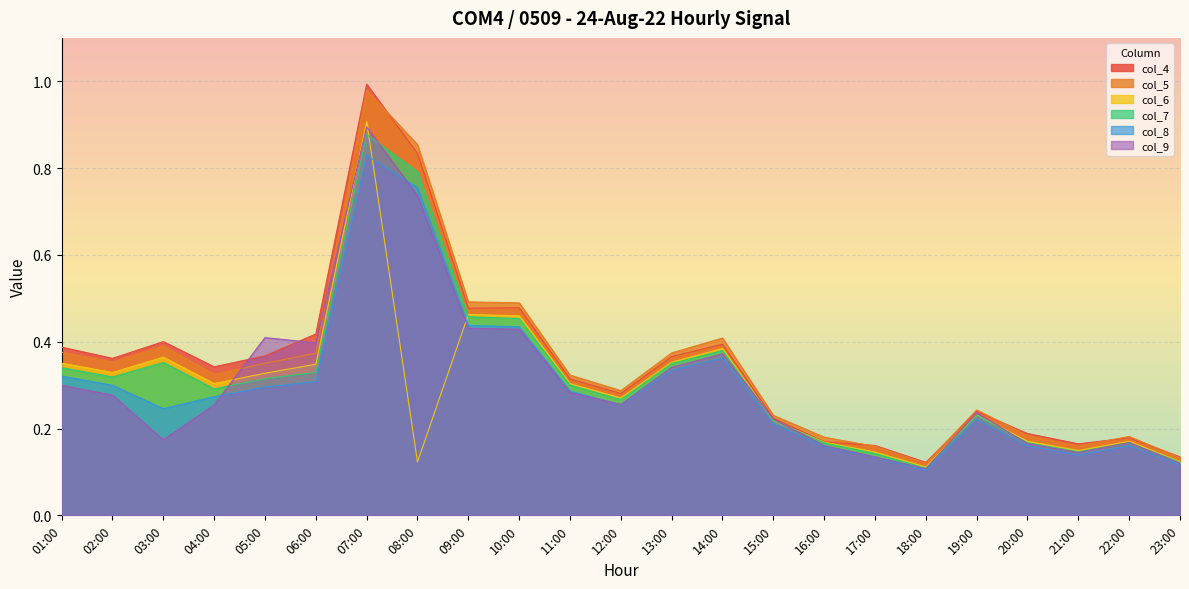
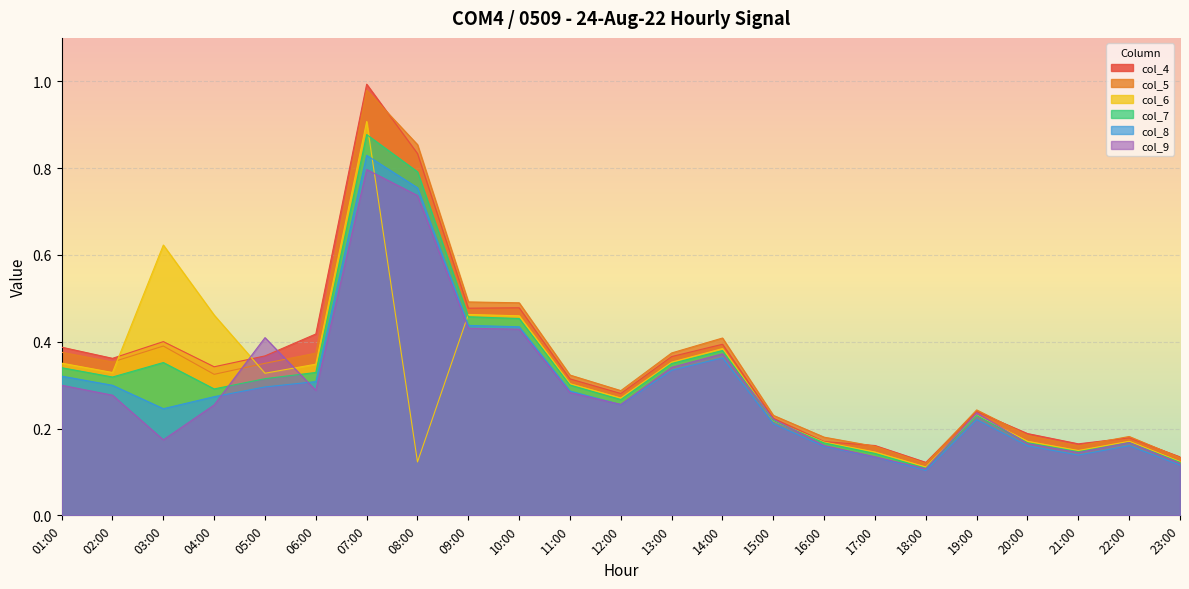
col_6, 03:00: 0.36 -> 0.62
col_6, 04:00: 0.30 -> 0.46
col_9, 06:00: 0.40 -> 0.29
col_9, 07:00: 0.89 -> 0.80
